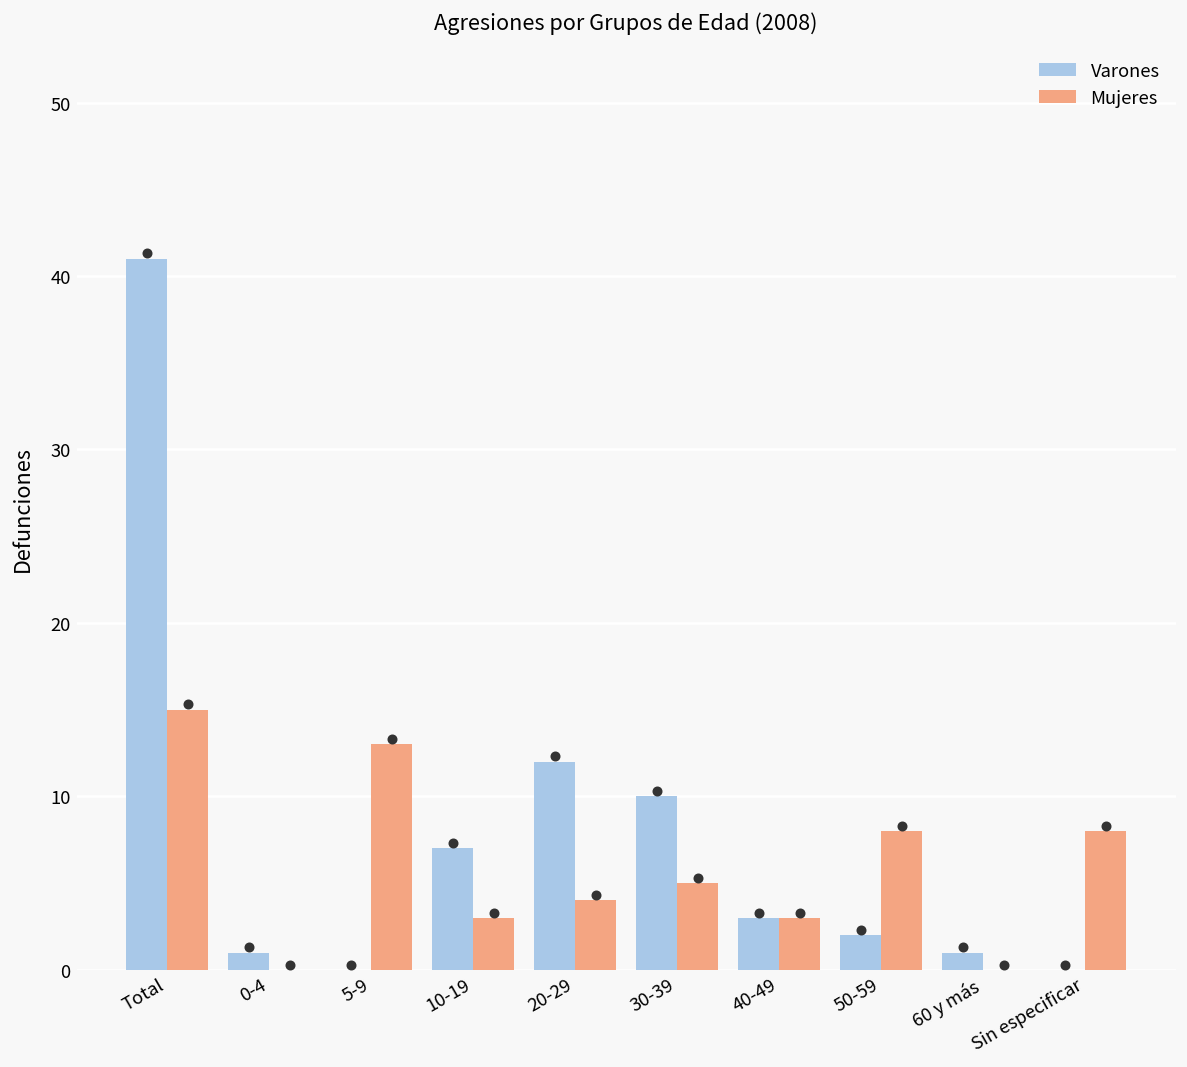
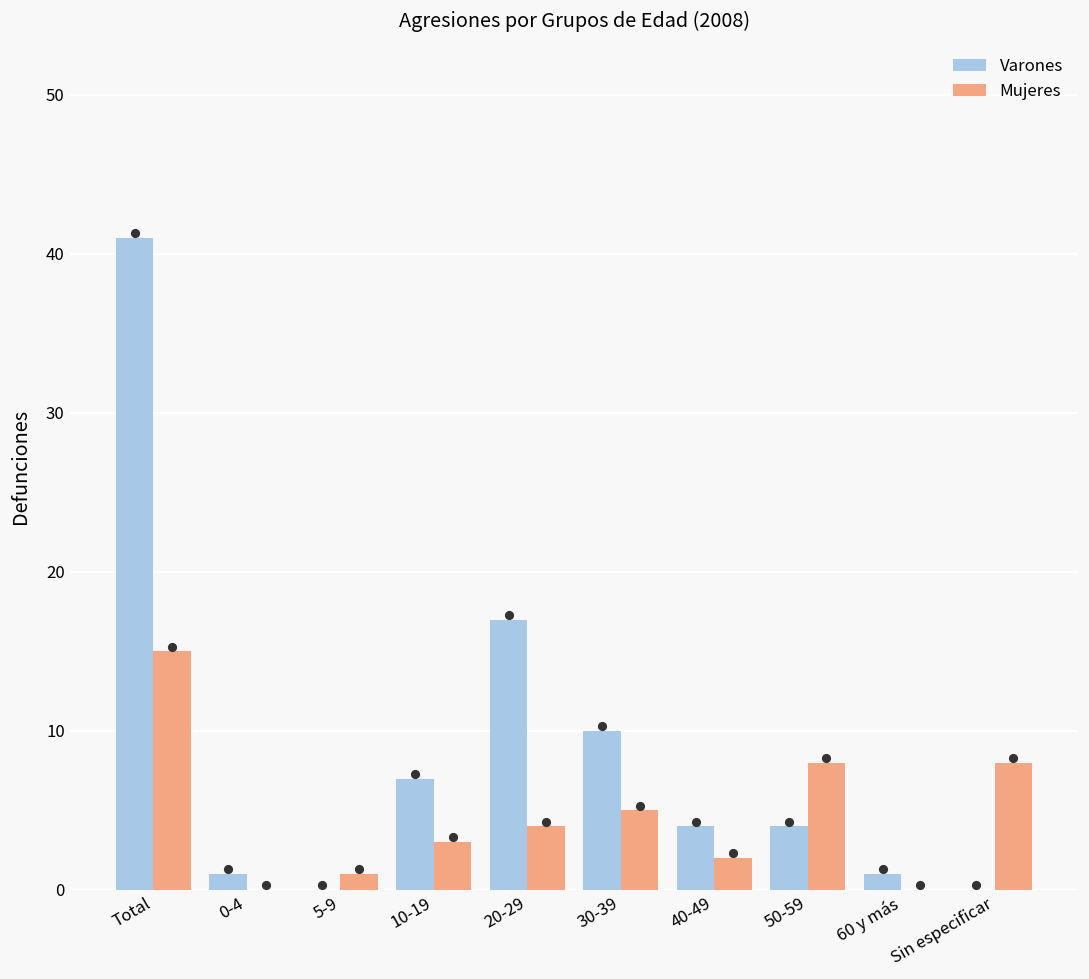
Mujeres, 5-9: 13 -> 1
Varones, 20-29: 12 -> 17
Varones, 40-49: 3 -> 4
Mujeres, 40-49: 3 -> 2
Varones, 50-59: 2 -> 4
